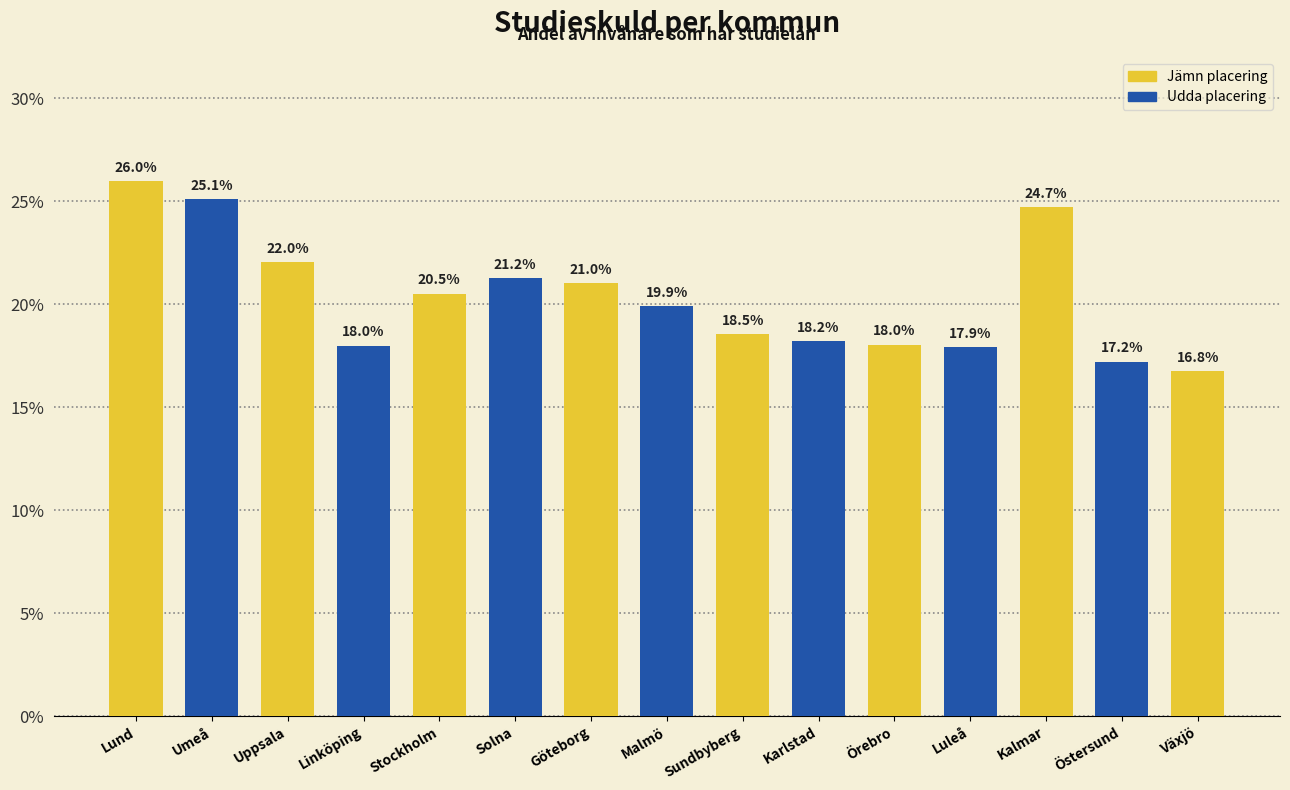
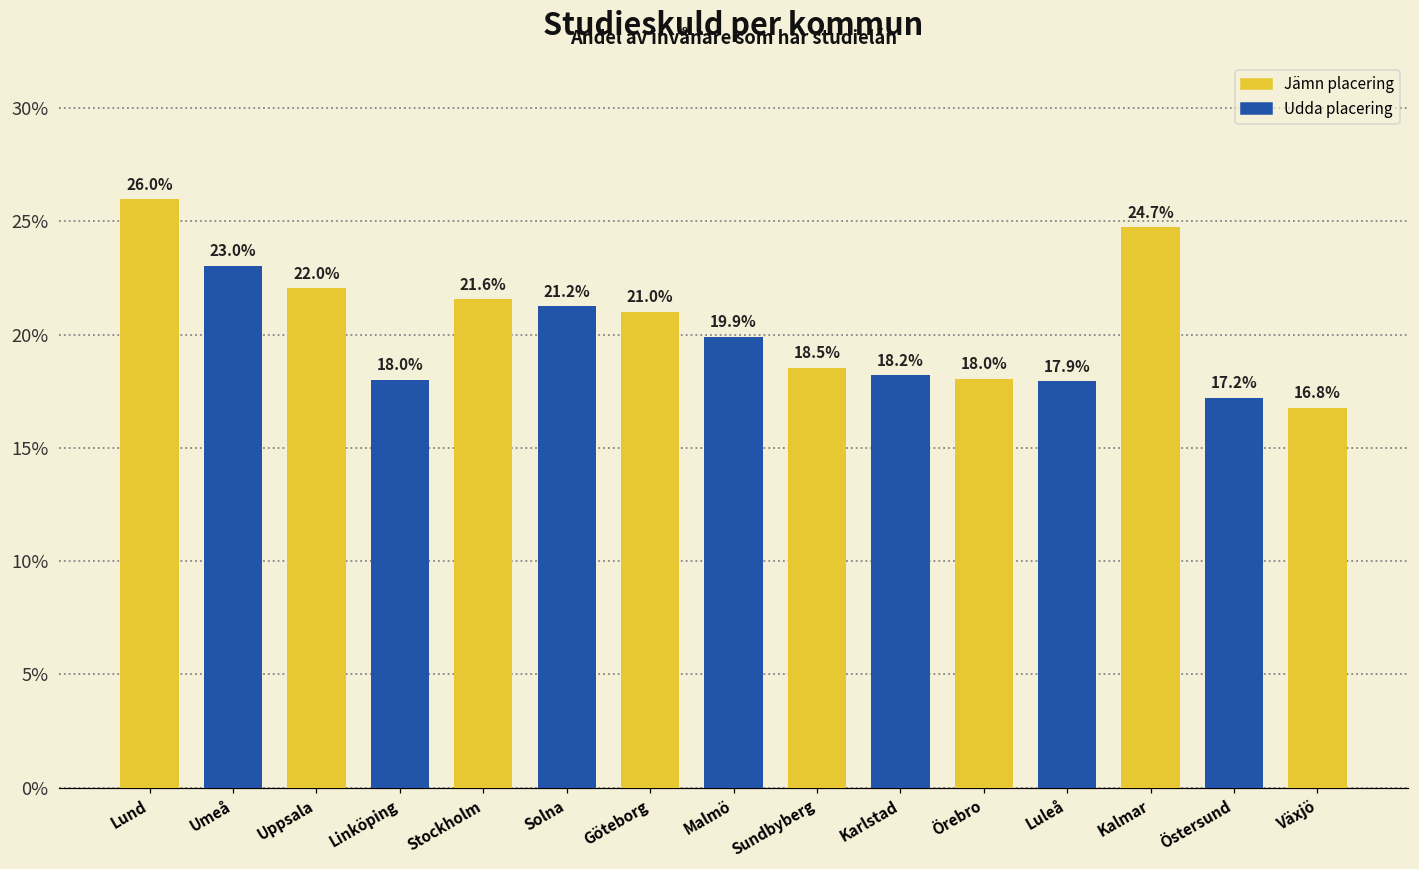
Umeå: 25.1% -> 23.0%
Stockholm: 20.5% -> 21.6%
